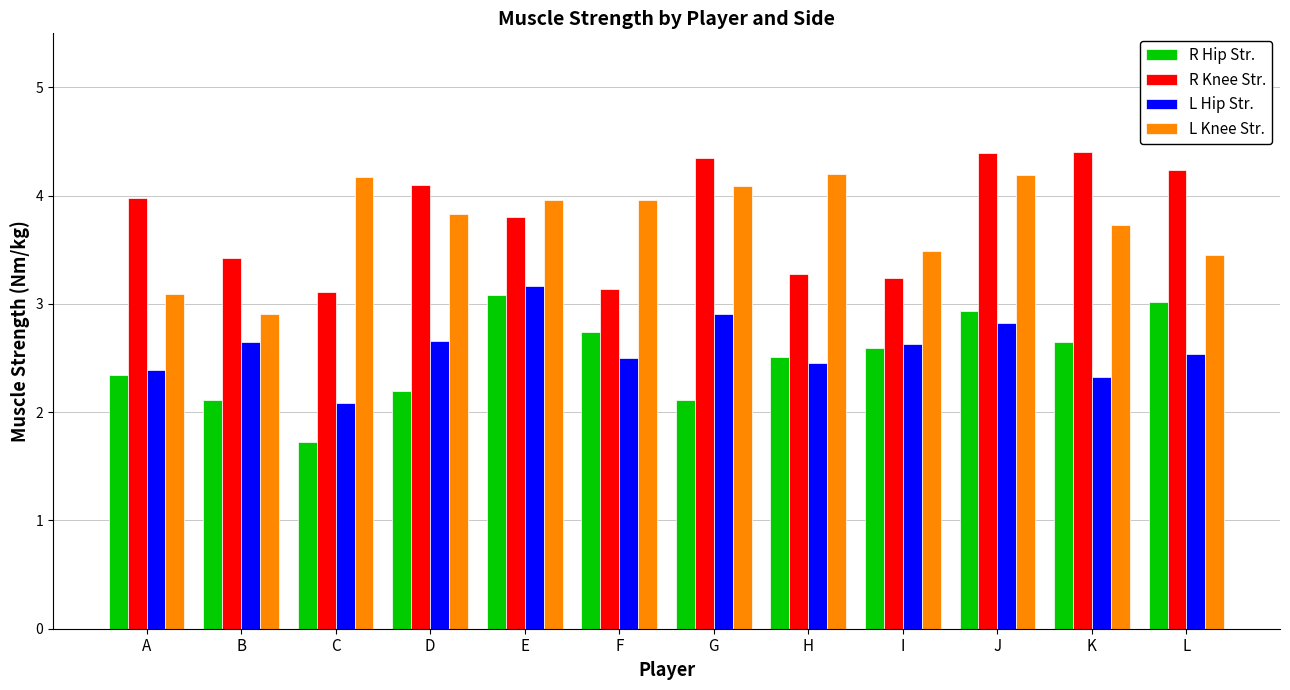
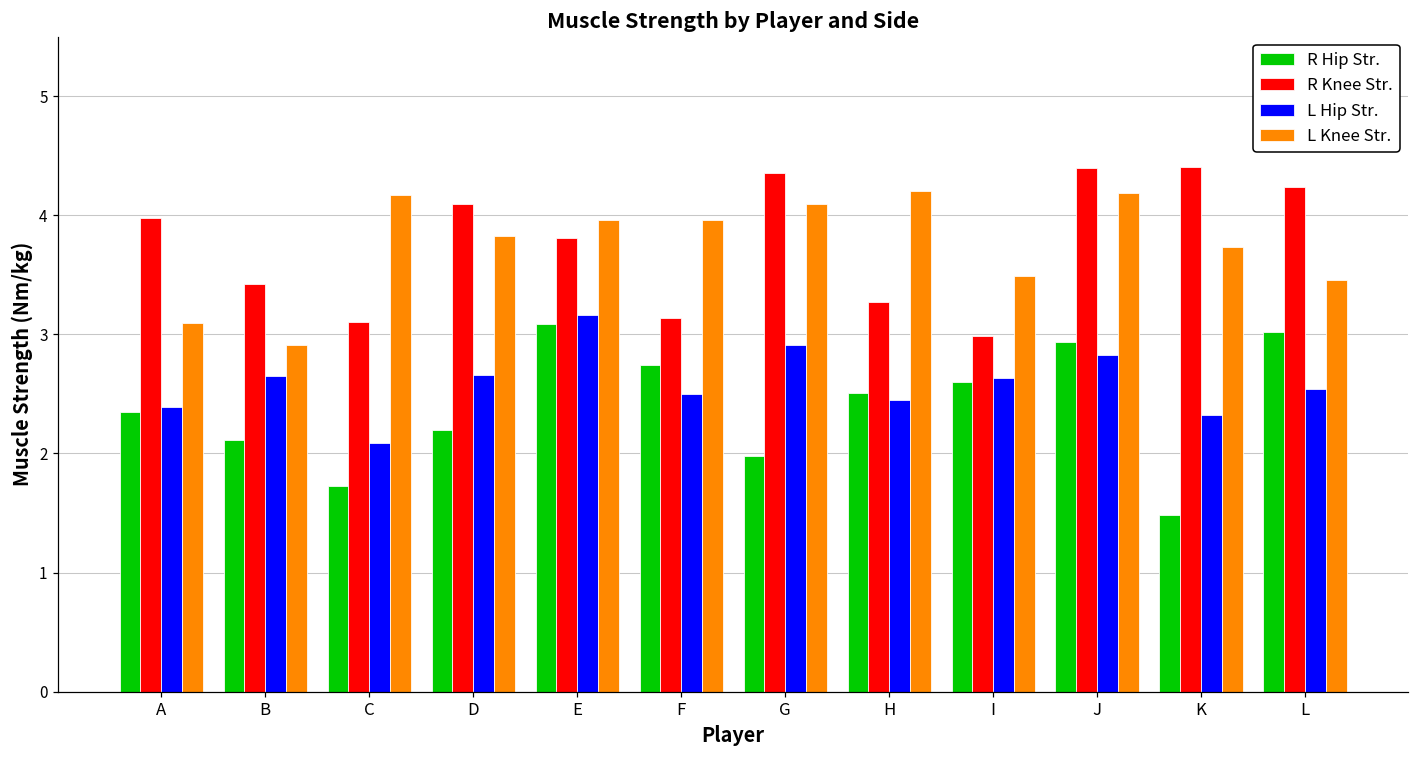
R Hip Str., G: 2.11 -> 1.98
R Knee Str., I: 3.24 -> 2.98
R Hip Str., K: 2.65 -> 1.48
